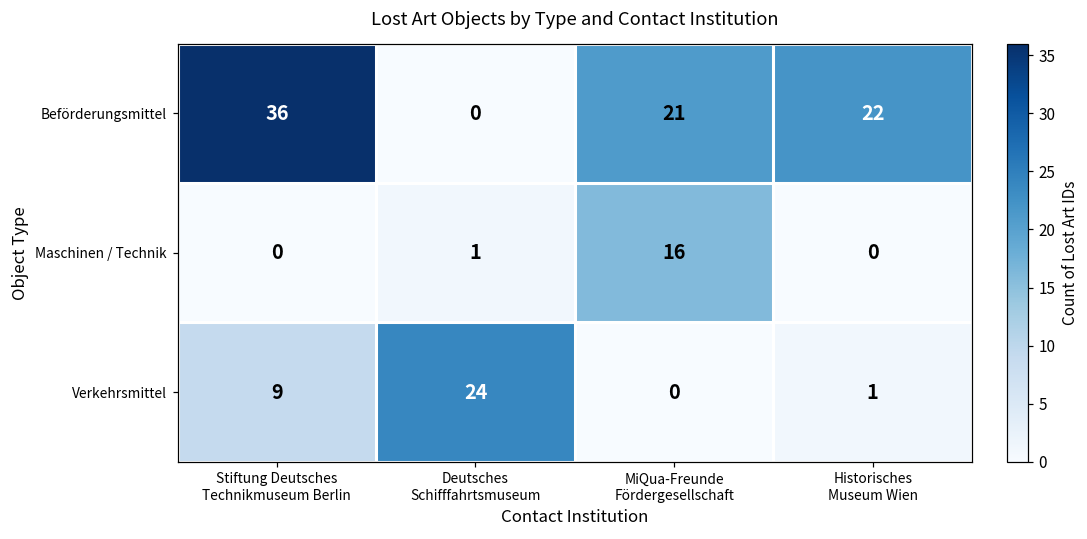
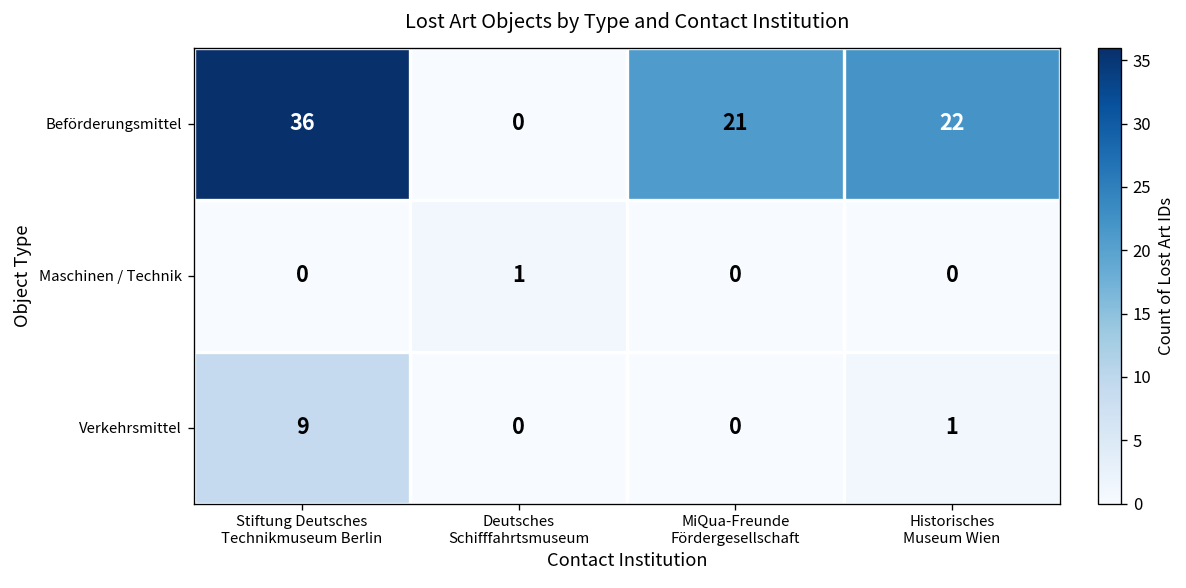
Maschinen / Technik, MiQua-Freunde Fördergesellschaft: 16 -> 0
Verkehrsmittel, Deutsches Schifffahrtsmuseum: 24 -> 0
